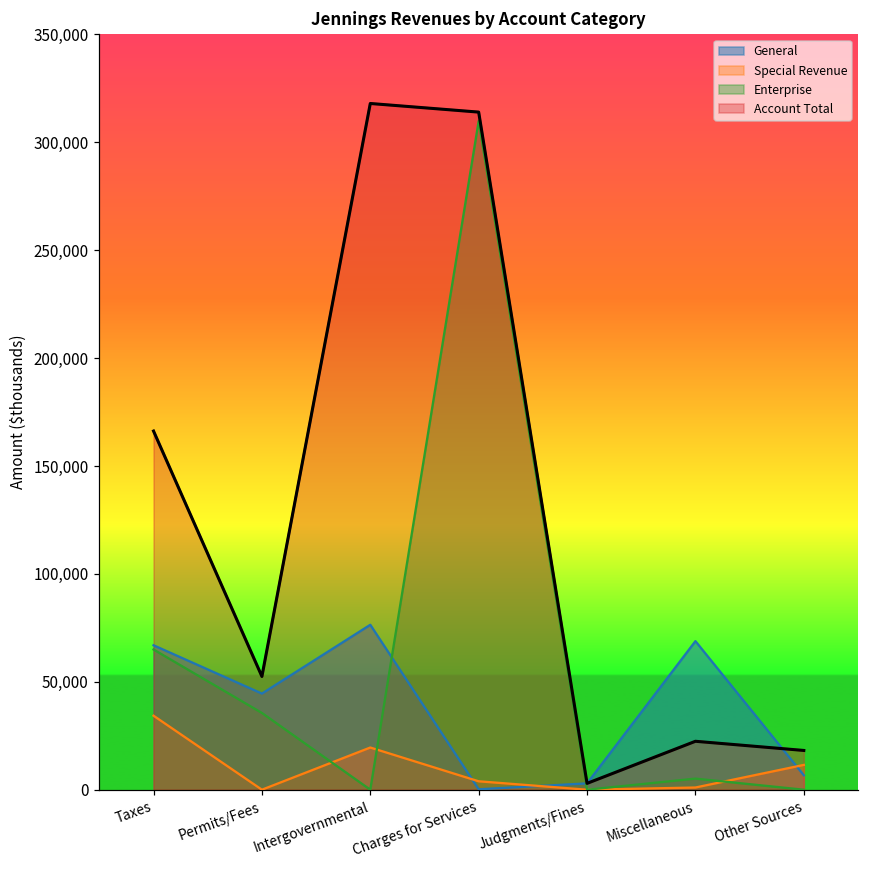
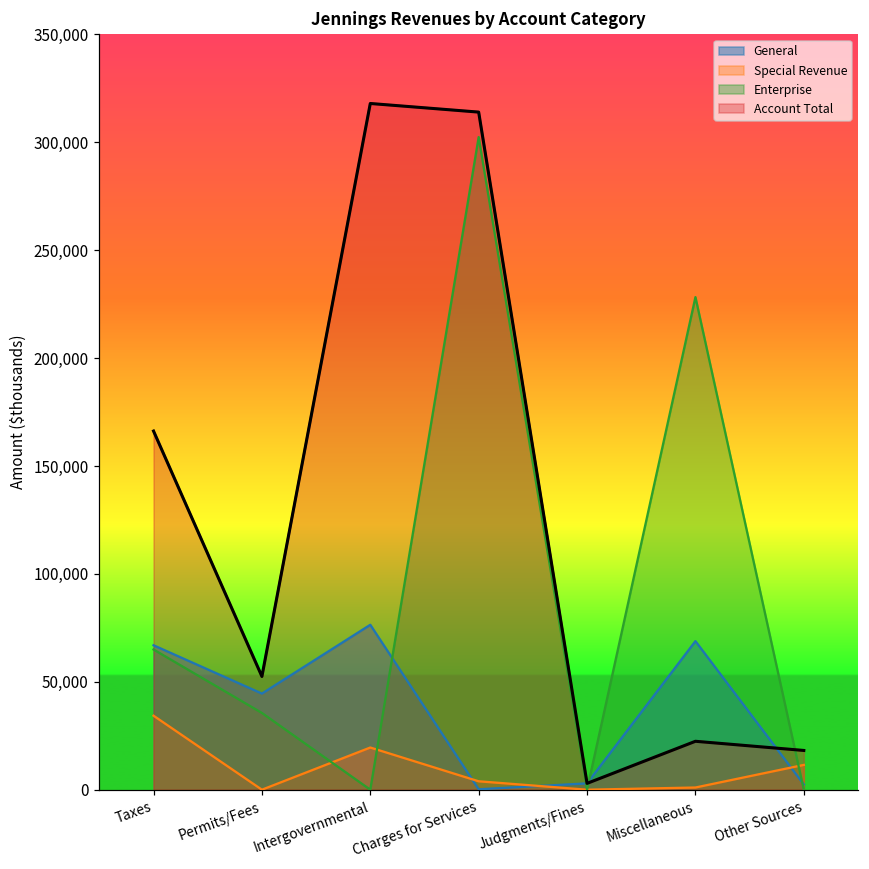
Enterprise, Charges for Services: 310,000 -> 302,000
Enterprise, Miscellaneous: 5,000 -> 228,000
General, Other Sources: 7,000 -> 2,000
